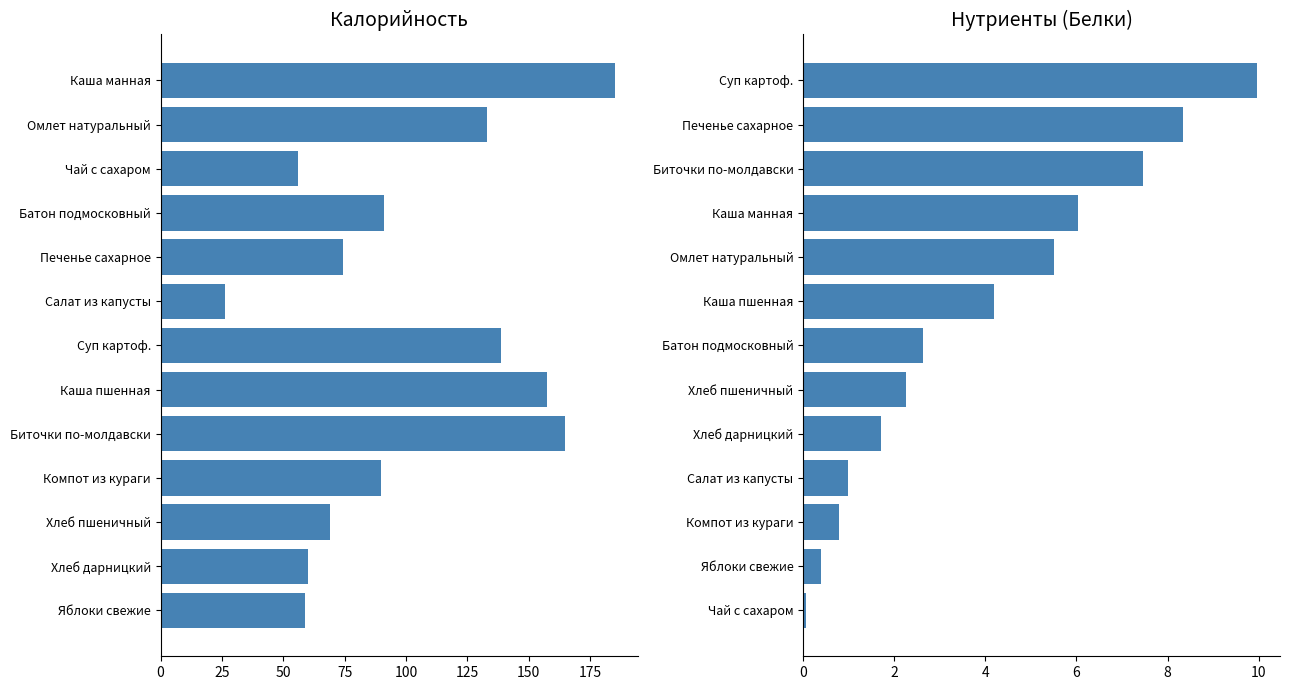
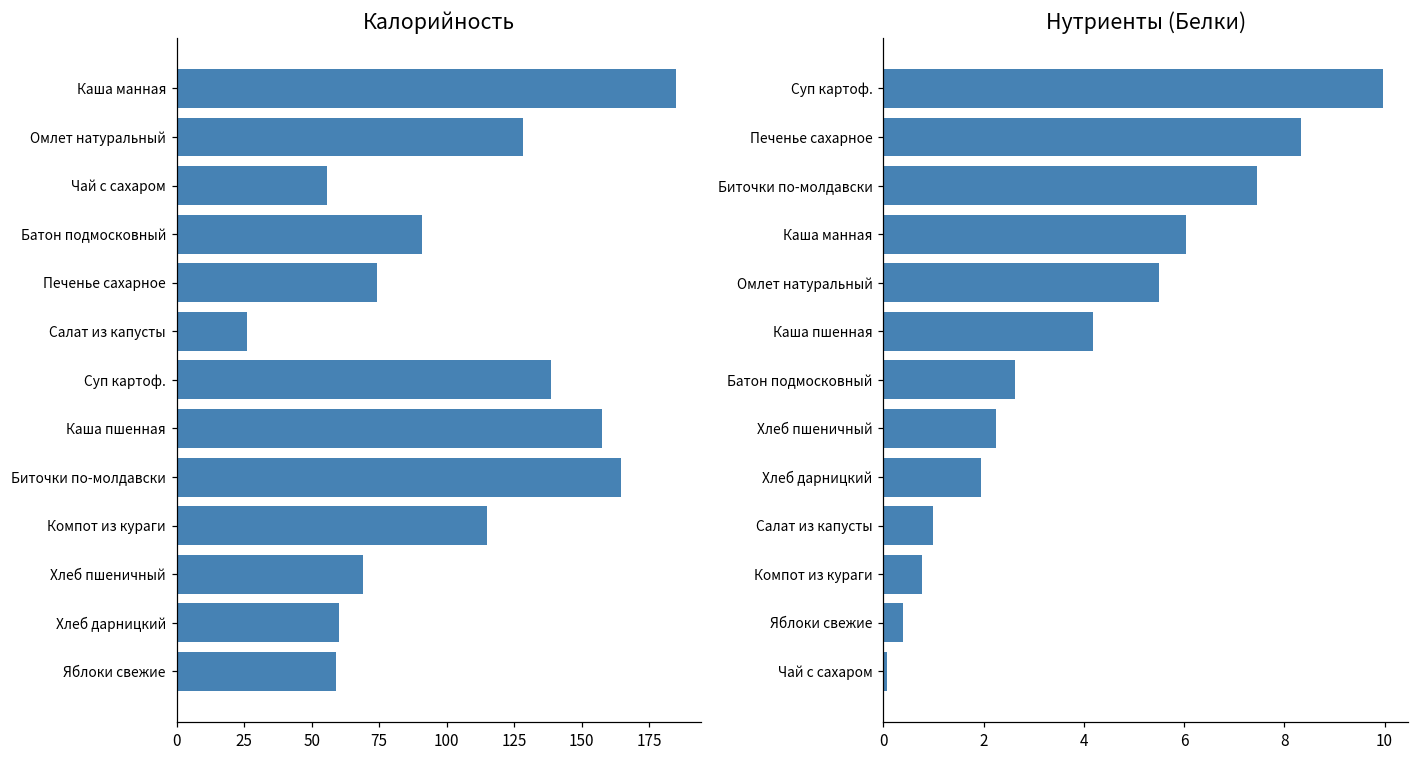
Калорийность, Омлет натуральный: 133 -> 128
Калорийность, Компот из кураги: 90 -> 115
Нутриенты (Белки), Хлеб дарницкий: 1.7 -> 2.0
